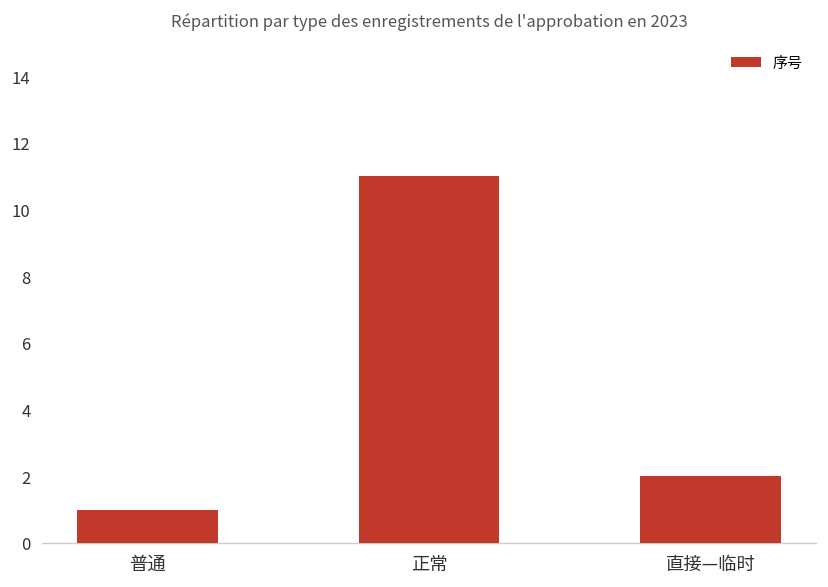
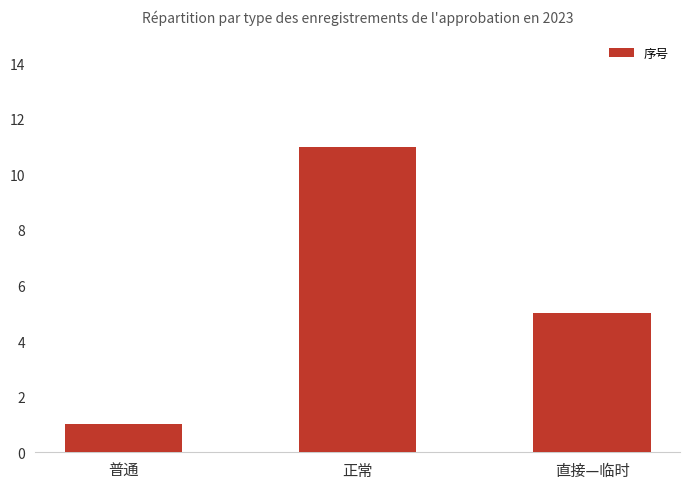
直接—临时: 2 -> 5
